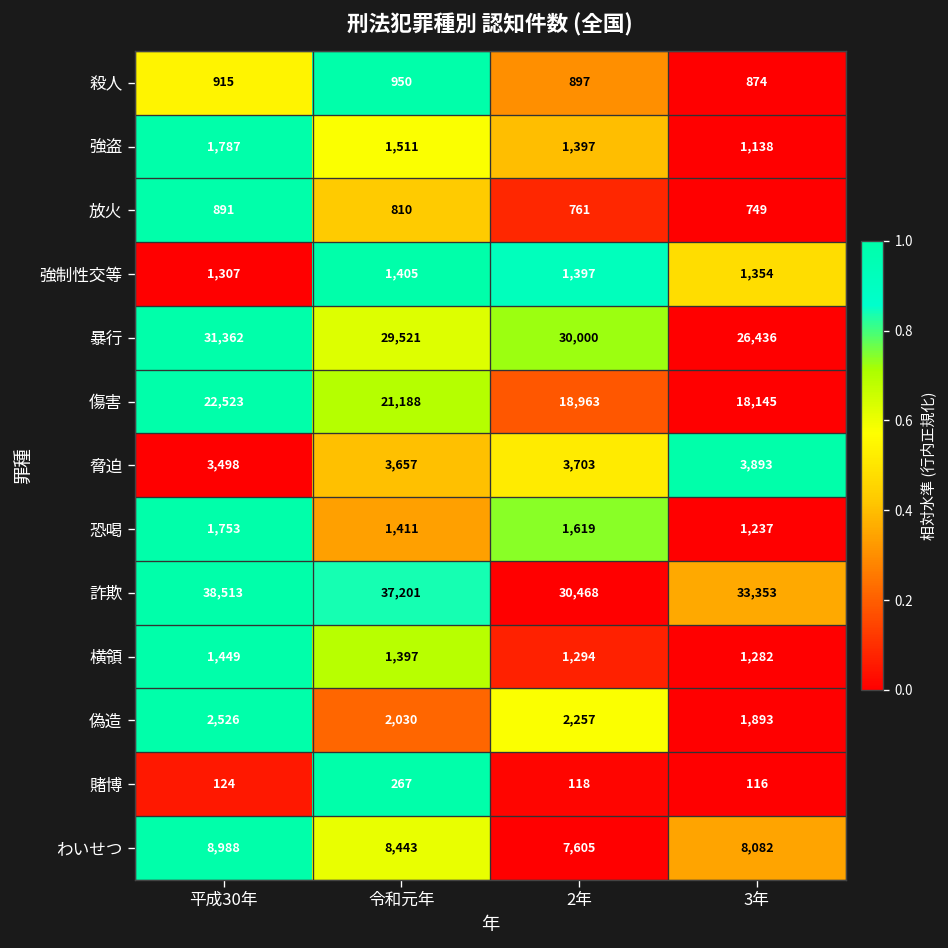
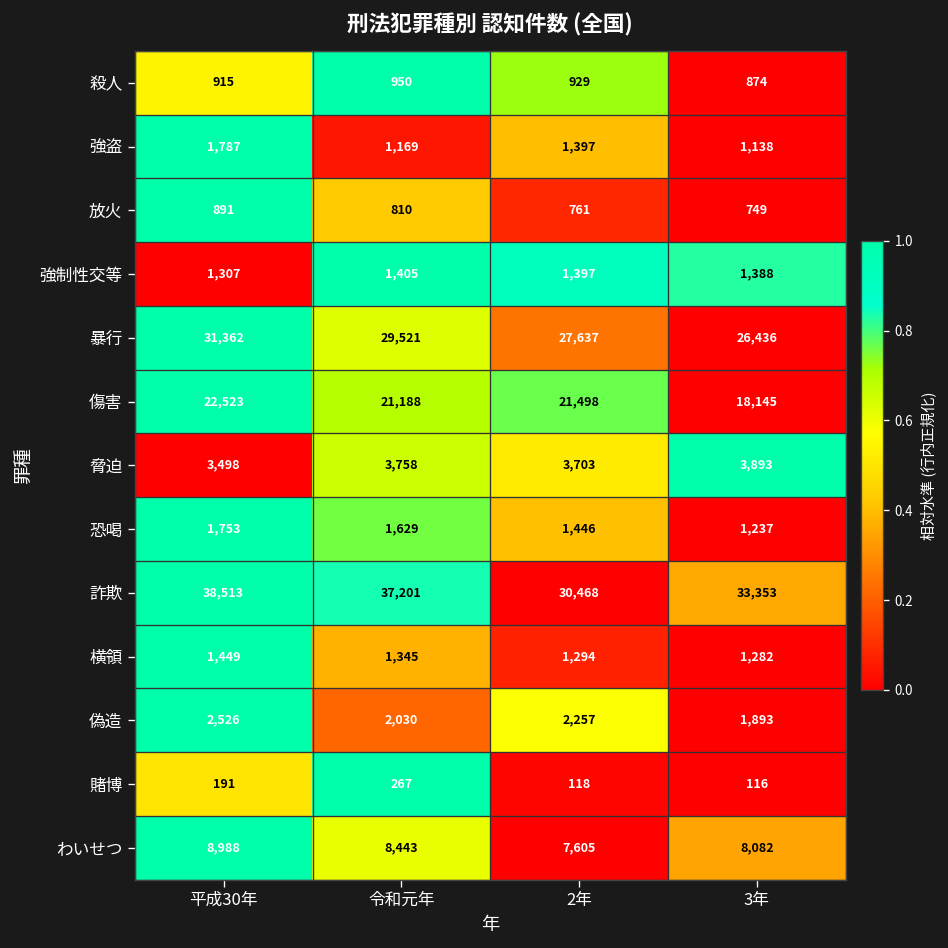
殺人, 2年: 897 -> 929
強盗, 令和元年: 1,511 -> 1,169
強制性交等, 3年: 1,354 -> 1,388
暴行, 2年: 30,000 -> 27,637
傷害, 2年: 18,963 -> 21,498
脅迫, 令和元年: 3,657 -> 3,758
恐喝, 令和元年: 1,411 -> 1,629
恐喝, 2年: 1,619 -> 1,446
横領, 令和元年: 1,397 -> 1,345
賭博, 平成30年: 124 -> 191
